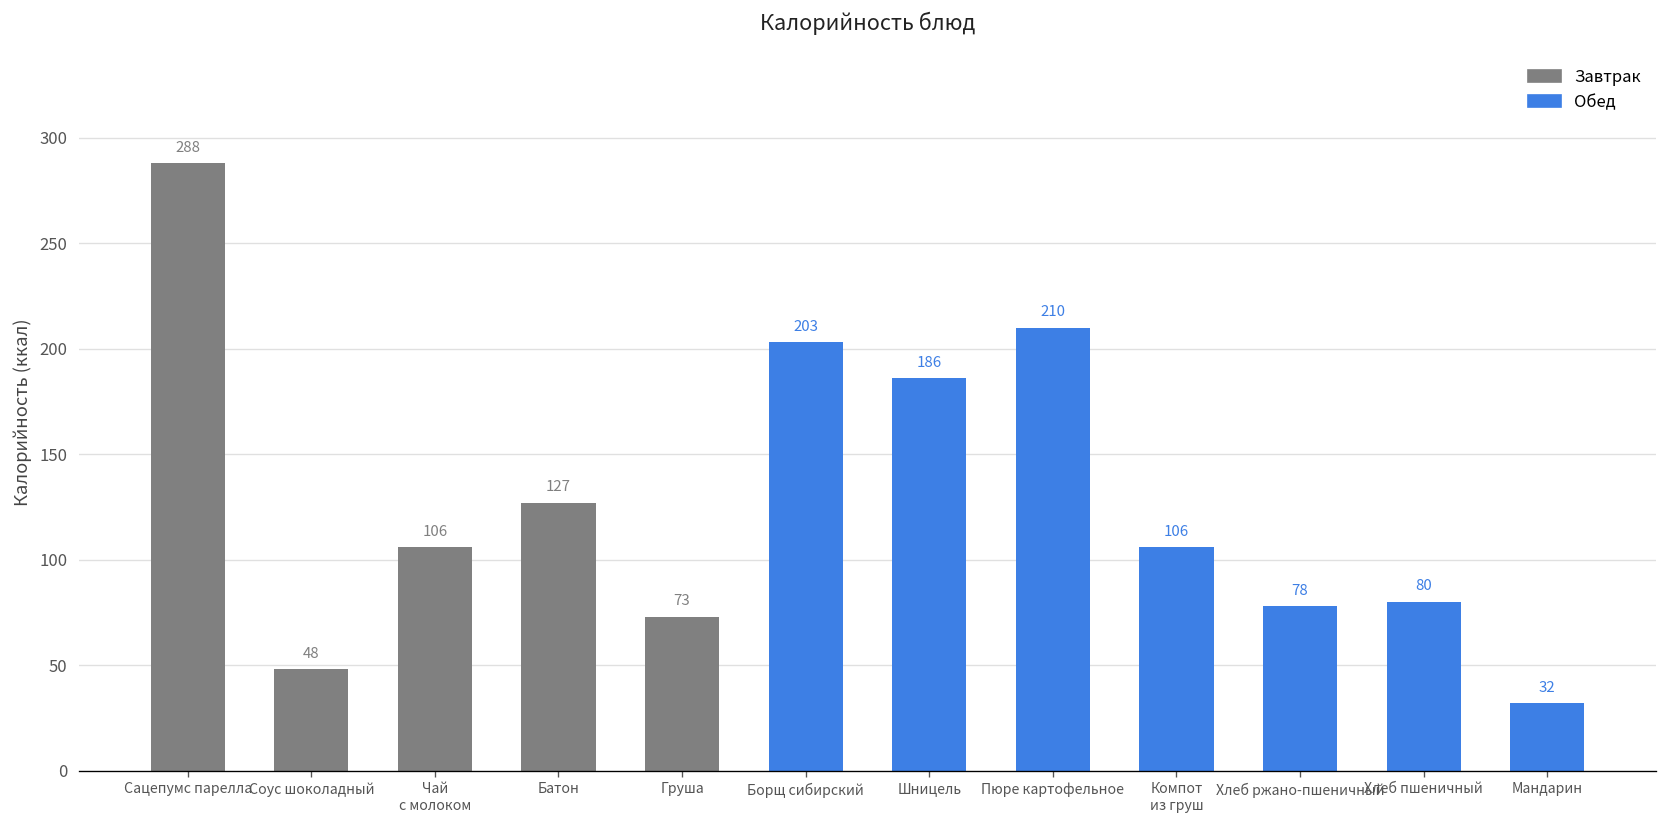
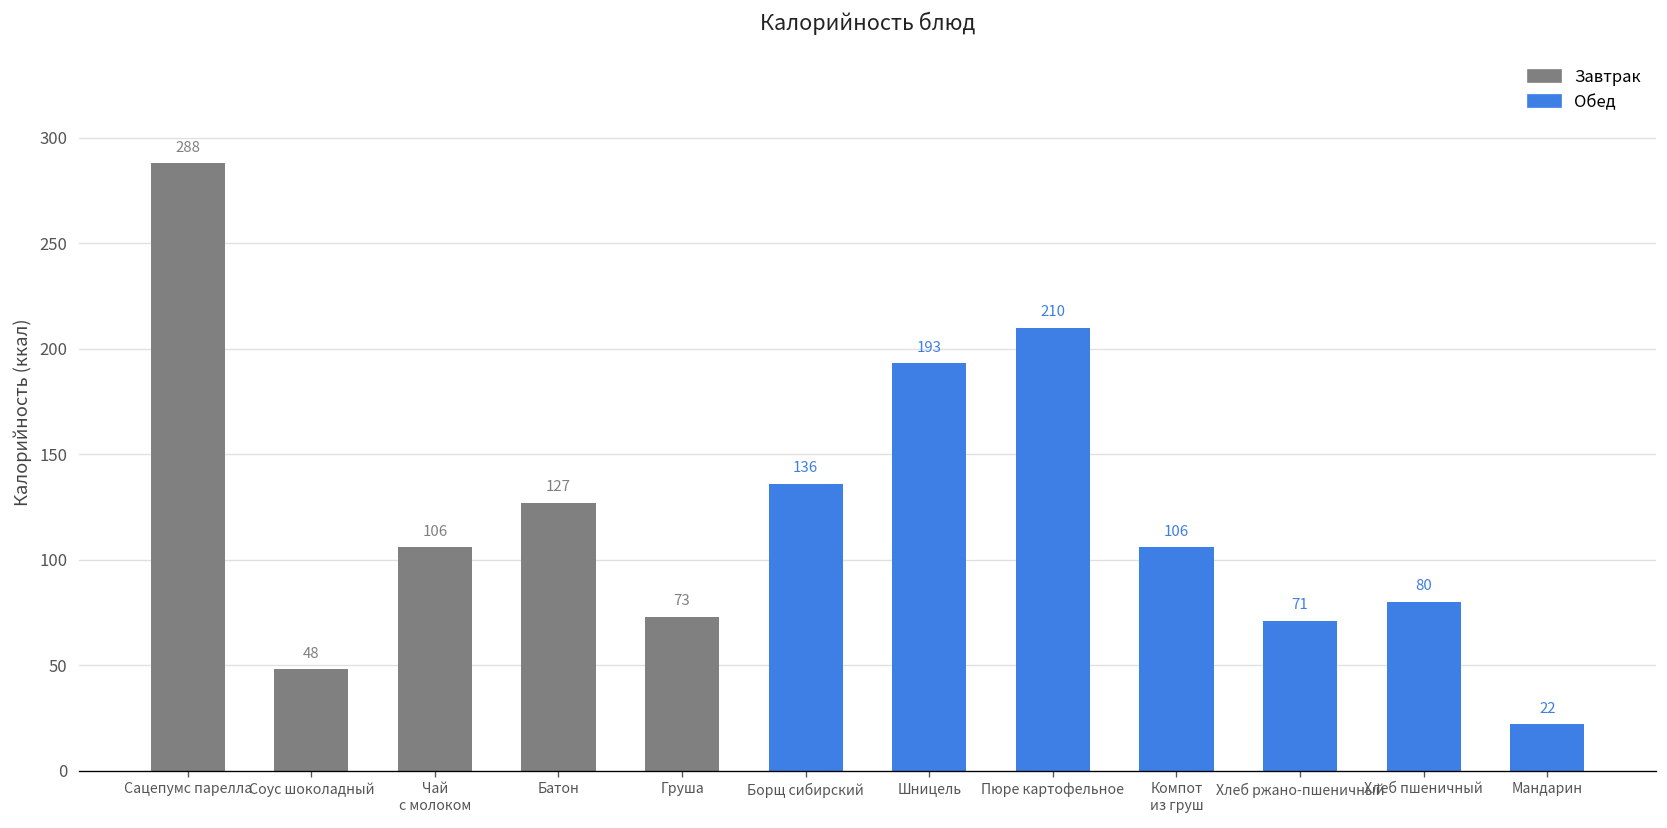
Борщ сибирский: 203 -> 136
Шницель: 186 -> 193
Хлеб ржано-пшеничный: 78 -> 71
Мандарин: 32 -> 22
